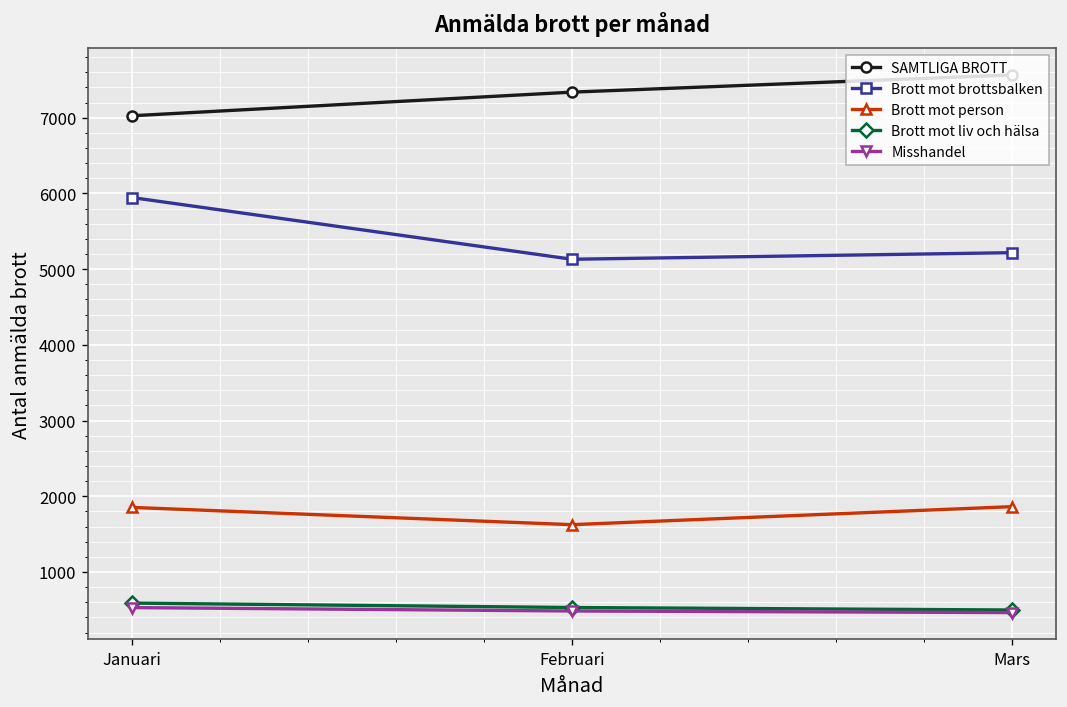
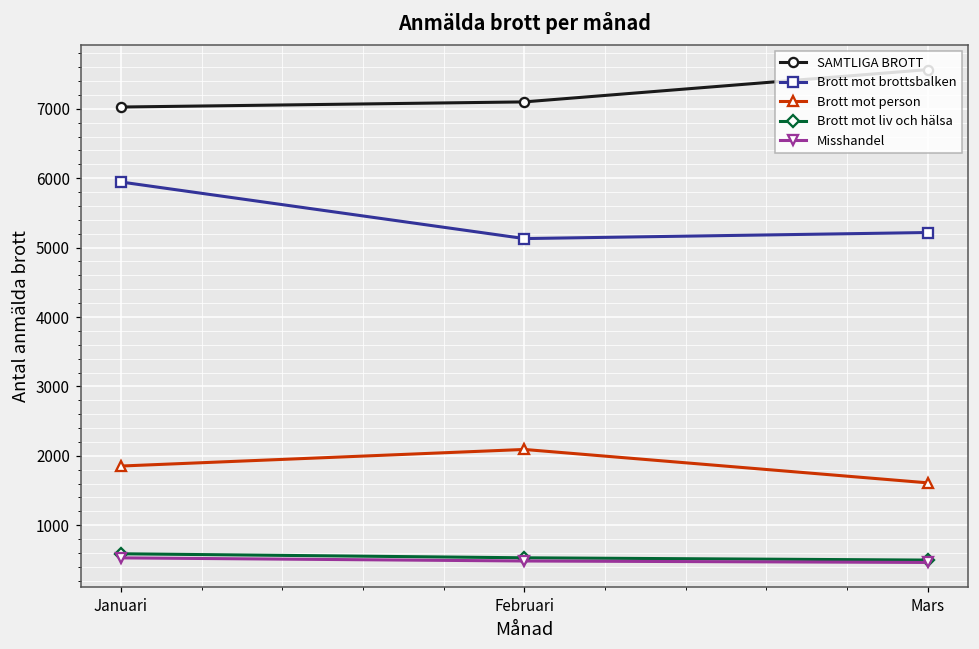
SAMTLIGA BROTT, Februari: 7300 -> 7100
Brott mot person, Februari: 1600 -> 2100
Brott mot person, Mars: 1900 -> 1600
